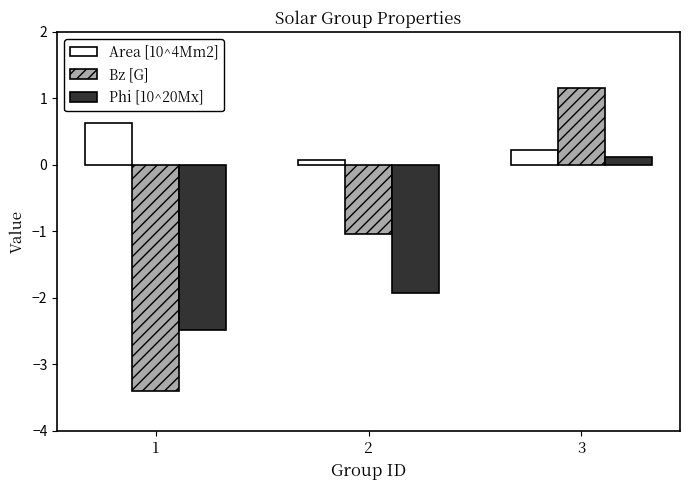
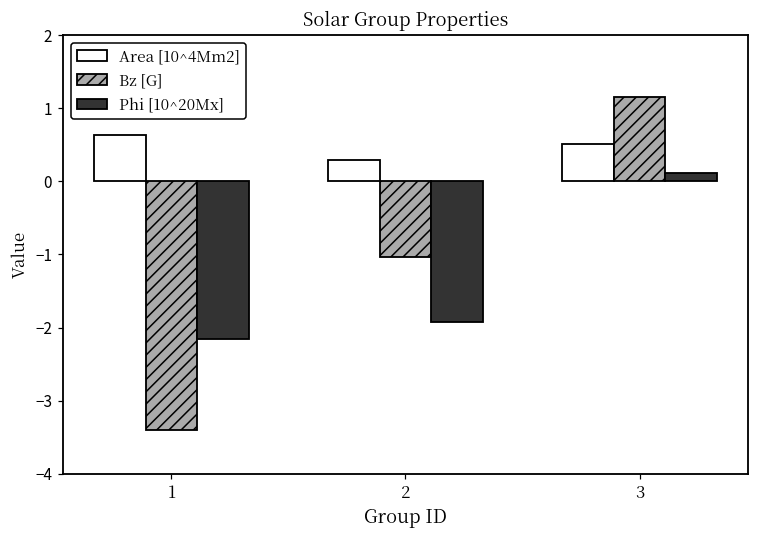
Phi [10^20Mx], 1: -2.5 -> -2.2
Area [10^4Mm2], 2: 0.1 -> 0.3
Area [10^4Mm2], 3: 0.2 -> 0.5
